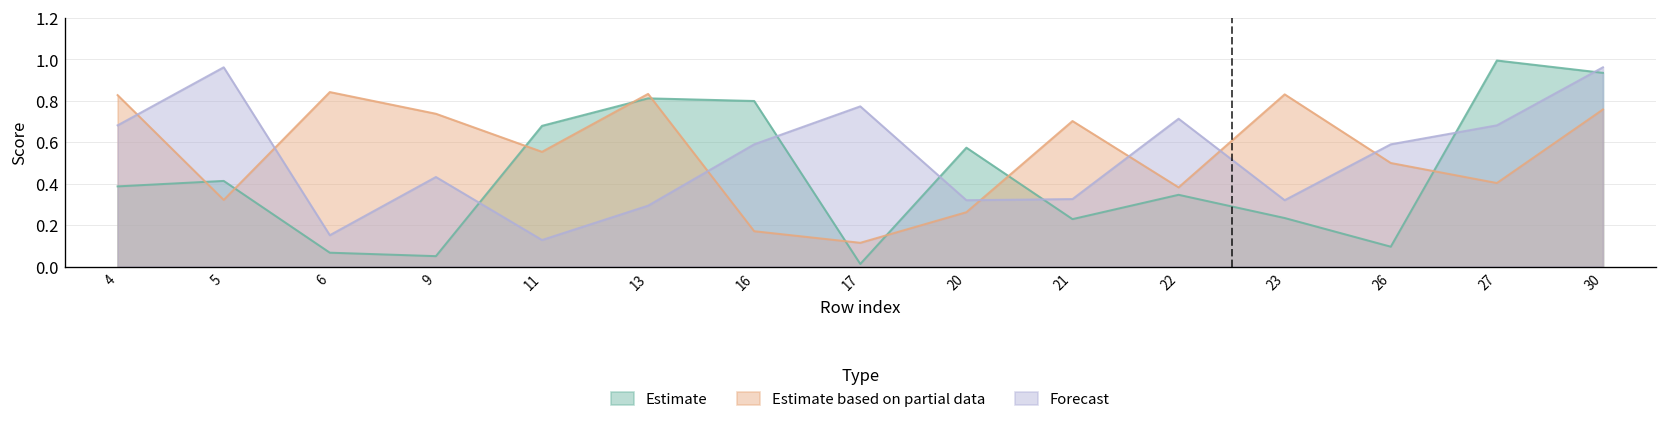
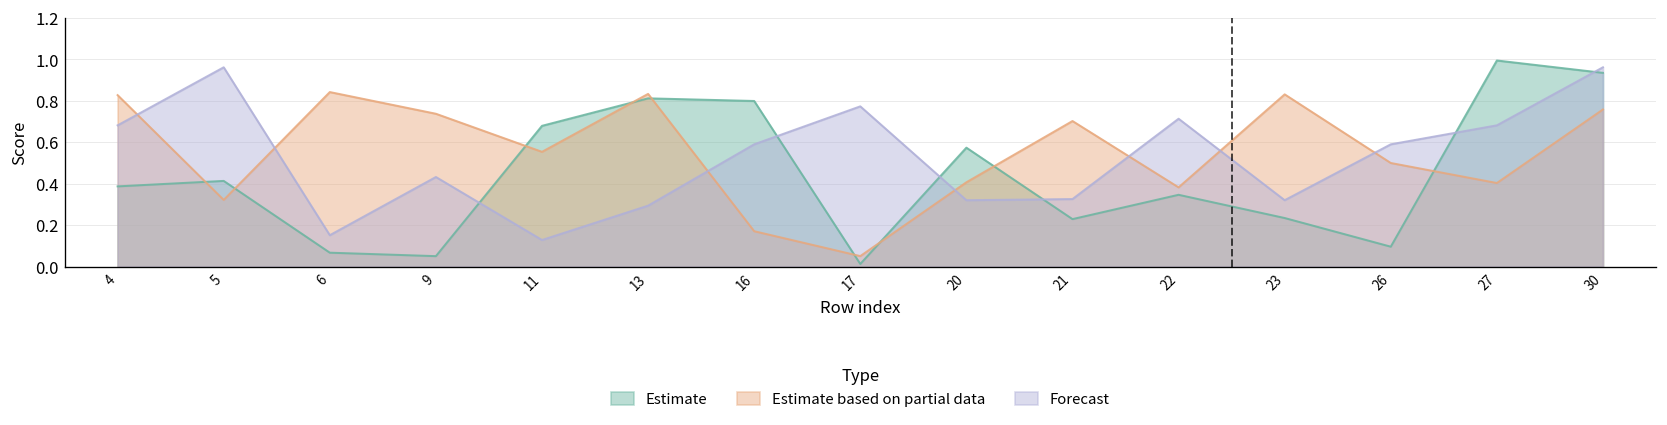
Estimate based on partial data, 17: 0.11 -> 0.05
Estimate based on partial data, 20: 0.26 -> 0.41
